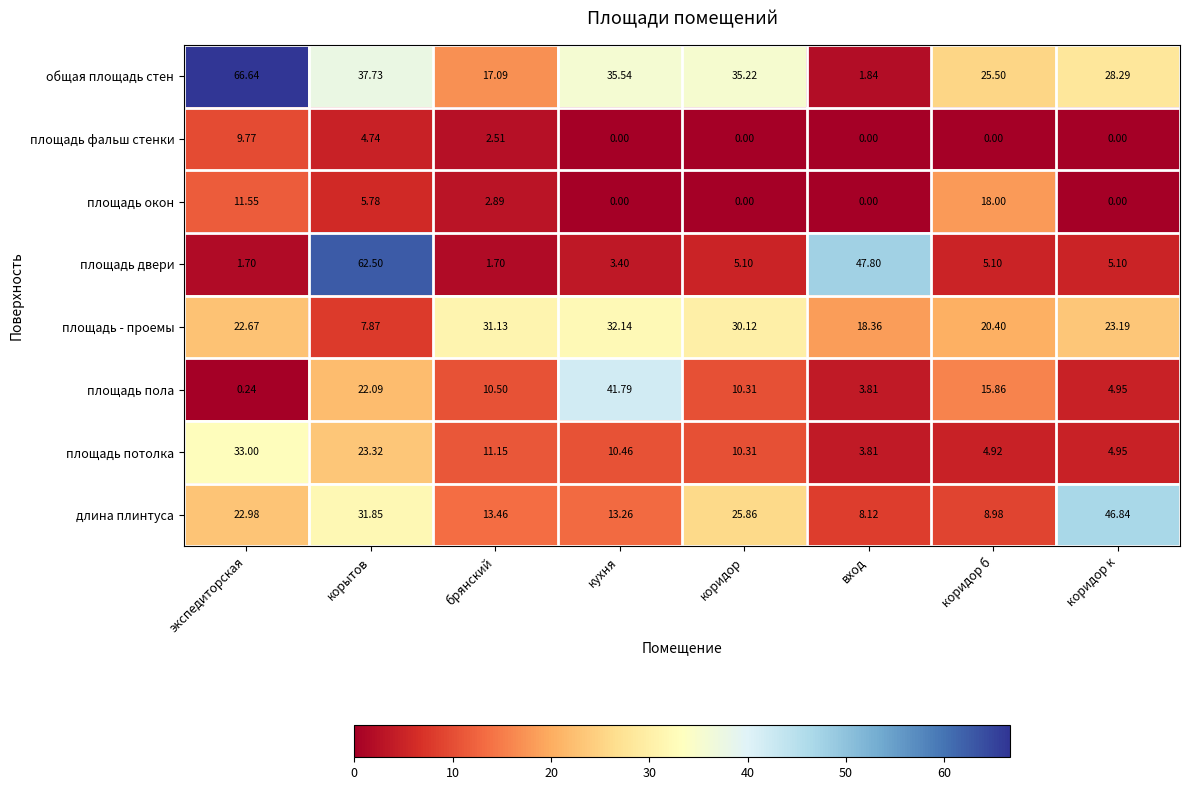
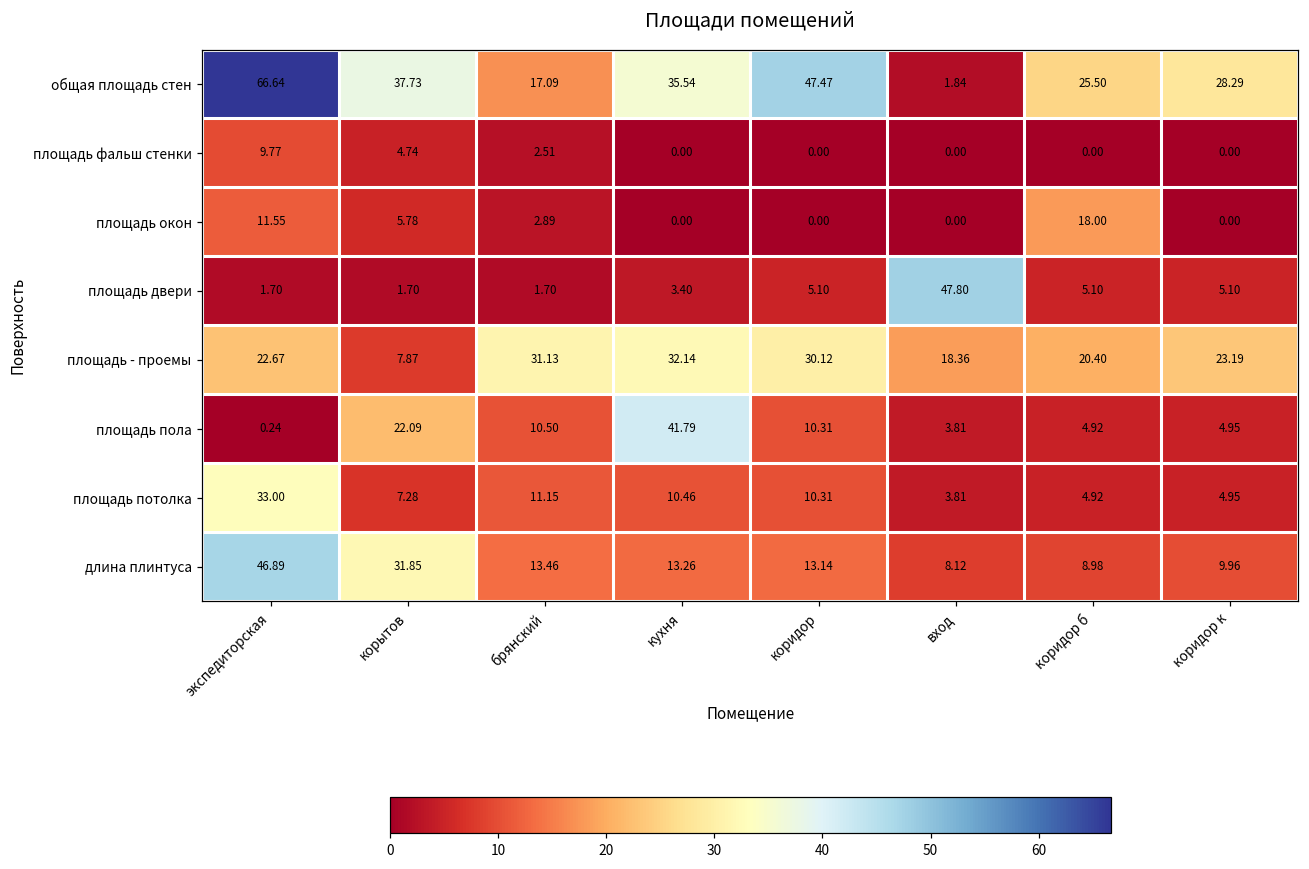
общая площадь стен, коридор: 35.22 -> 47.47
площадь двери, корытов: 62.50 -> 1.70
площадь пола, коридор б: 15.86 -> 4.92
площадь потолка, корытов: 23.32 -> 7.28
длина плинтуса, экспедиторская: 22.98 -> 46.89
длина плинтуса, коридор: 25.86 -> 13.14
длина плинтуса, коридор к: 46.84 -> 9.96
